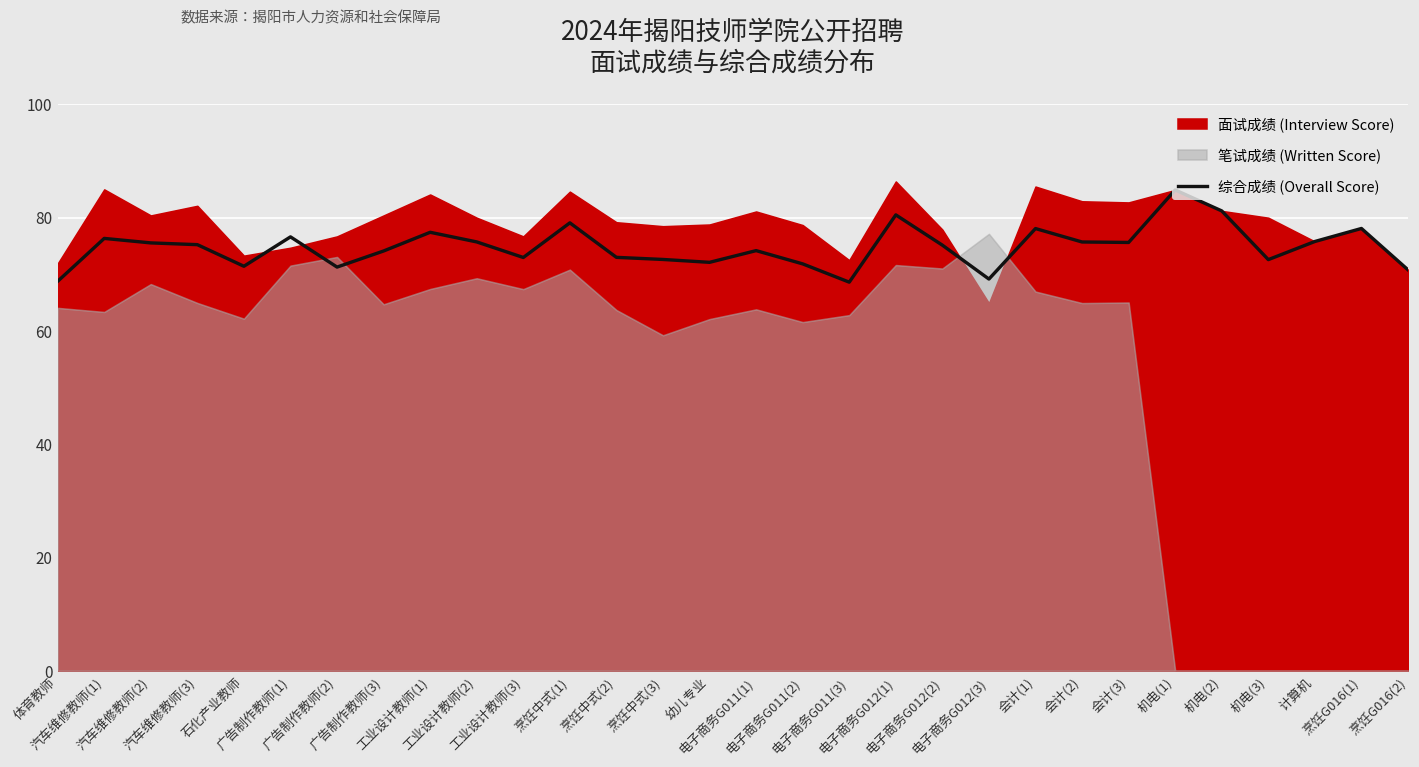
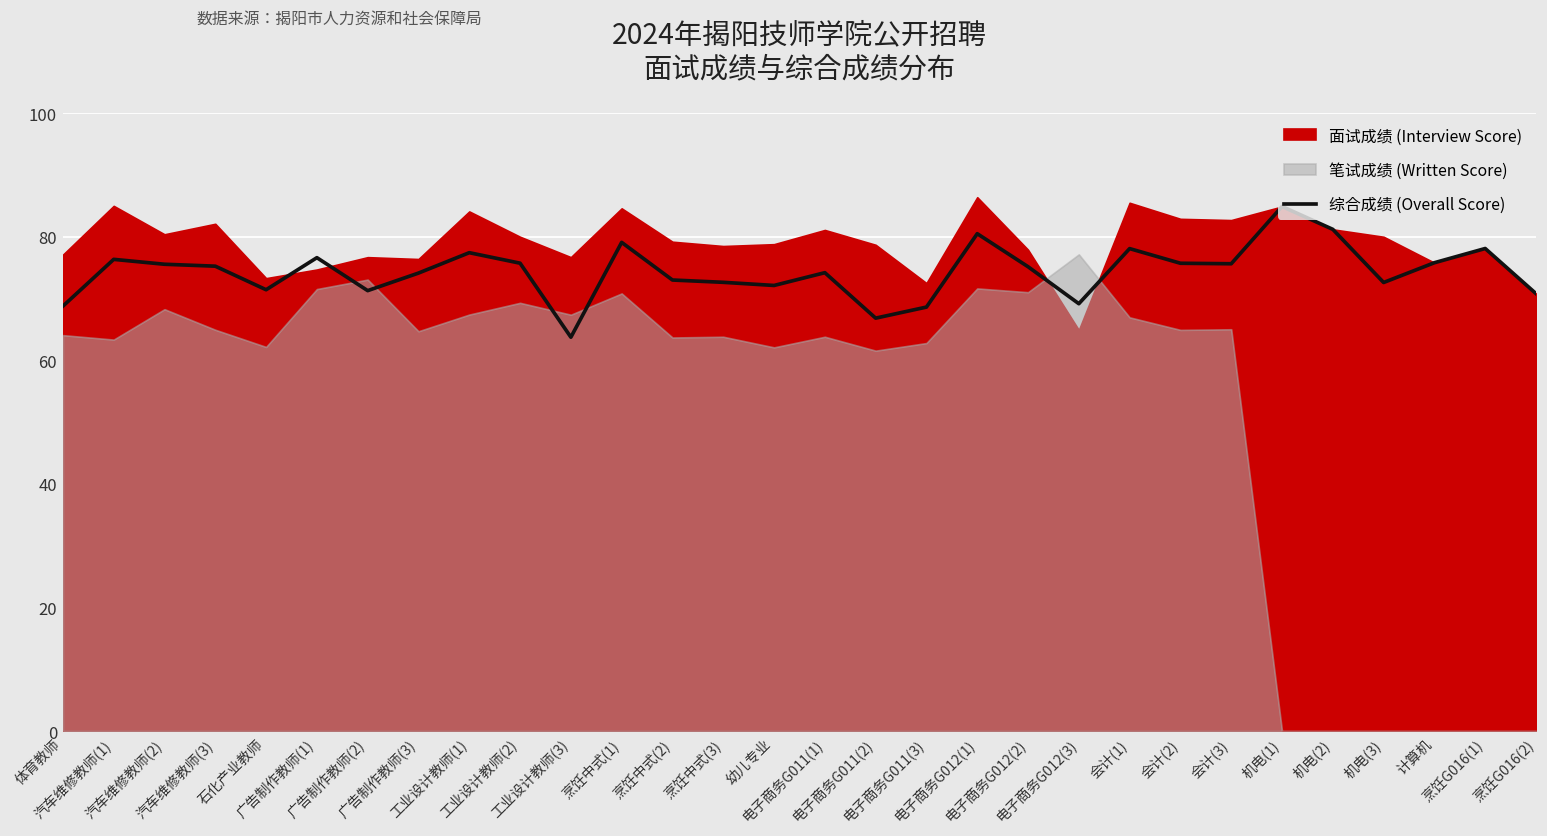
面试成绩 (Interview Score), 体育教师: 72 -> 77
面试成绩 (Interview Score), 广告制作教师(3): 80 -> 76
综合成绩 (Overall Score), 工业设计教师(3): 73 -> 64
笔试成绩 (Written Score), 烹饪中式(3): 59 -> 64
综合成绩 (Overall Score), 电子商务G011(2): 72 -> 67
